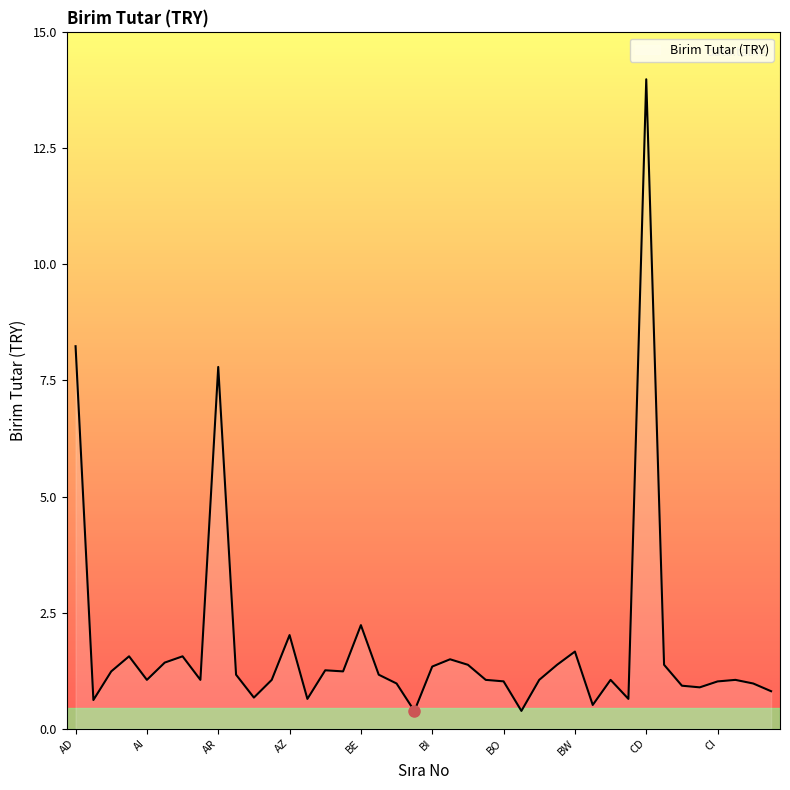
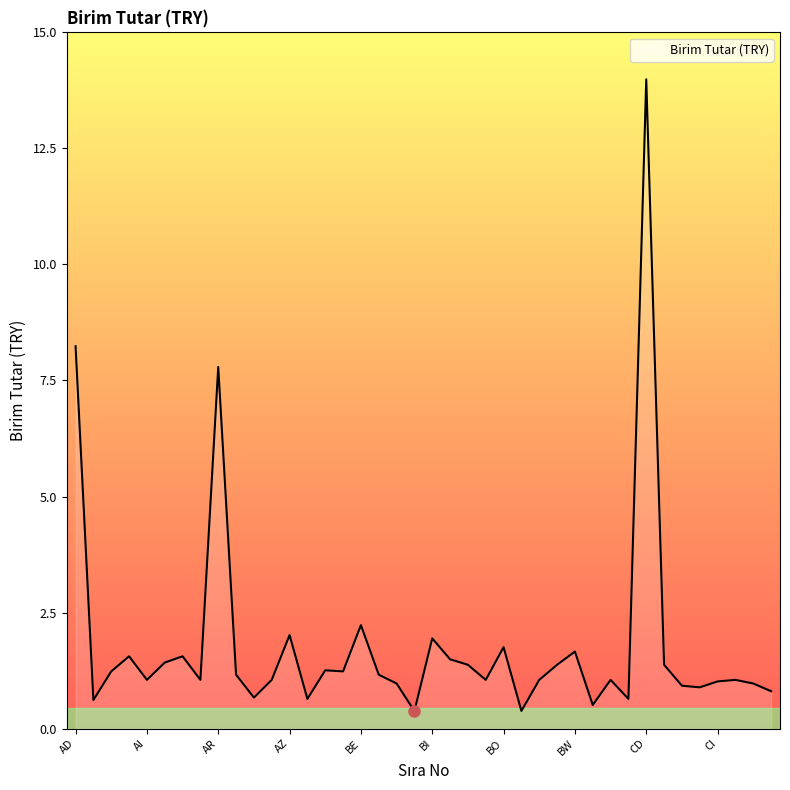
Birim Tutar (TRY), BI: 1.3 -> 1.9
Birim Tutar (TRY), BO: 1.0 -> 1.8
